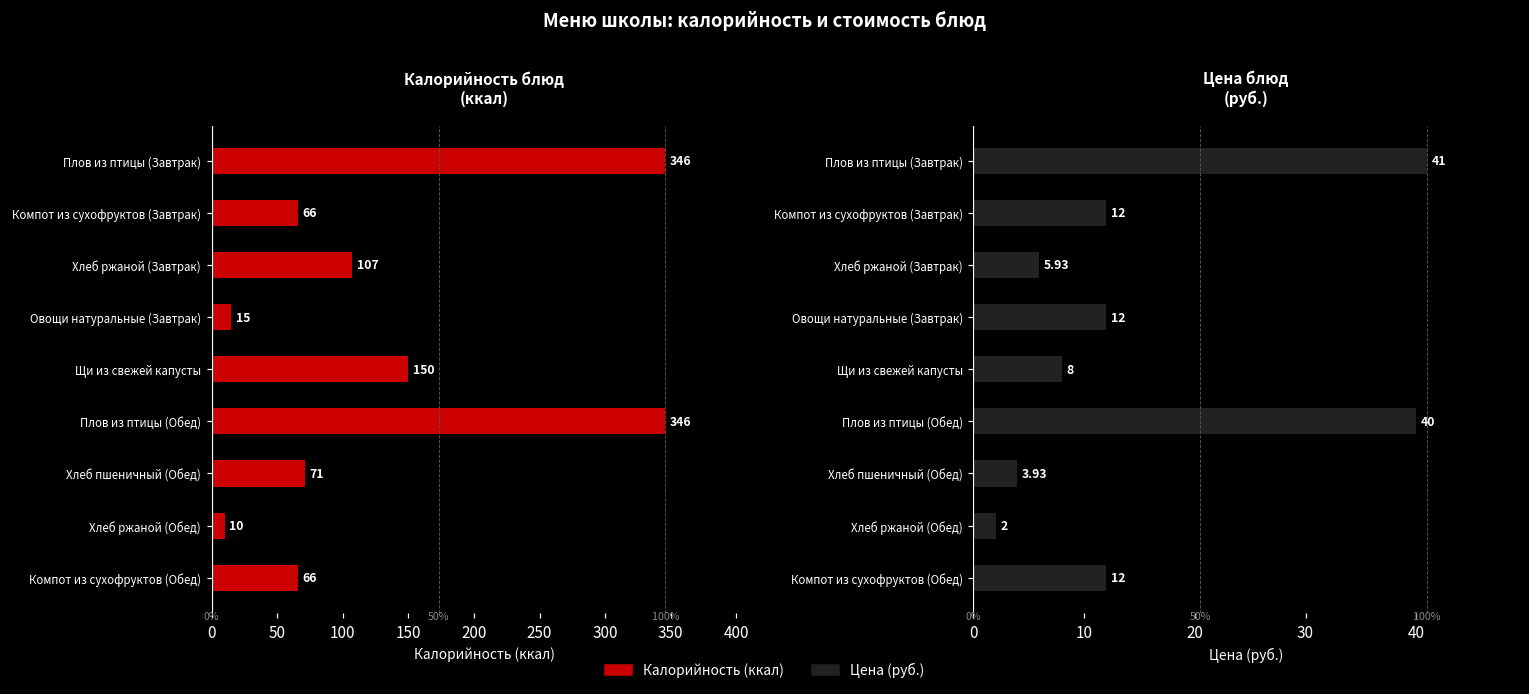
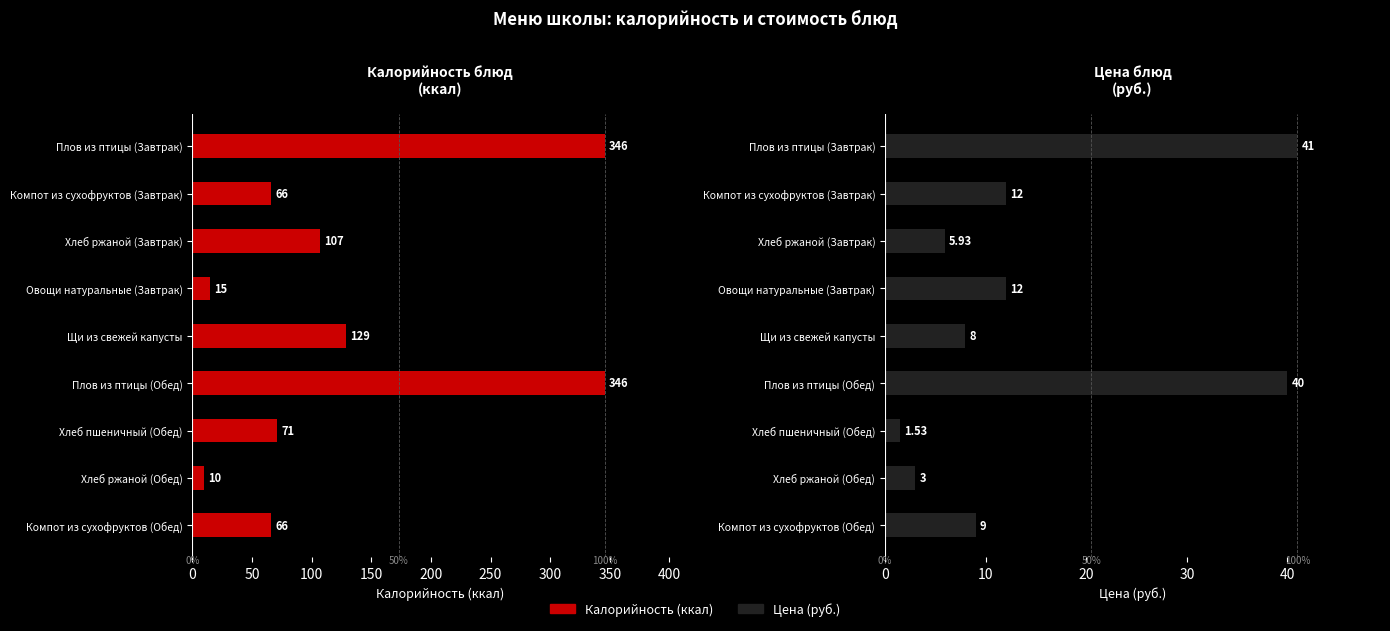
Калорийность блюд (ккал), Щи из свежей капусты: 150 -> 129
Цена блюд (руб.), Хлеб пшеничный (Обед): 3.93 -> 1.53
Цена блюд (руб.), Хлеб ржаной (Обед): 2 -> 3
Цена блюд (руб.), Компот из сухофруктов (Обед): 12 -> 9
